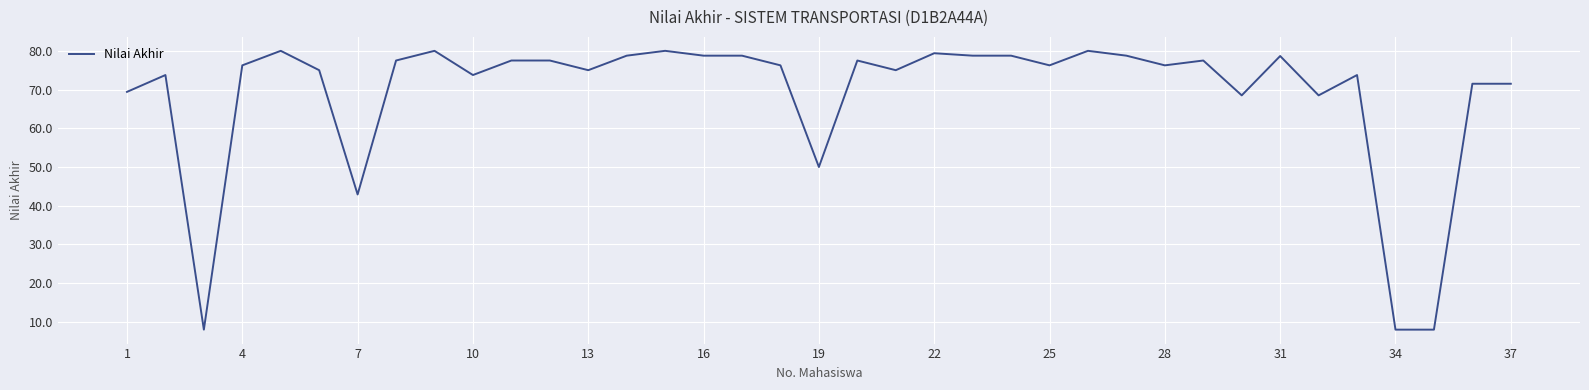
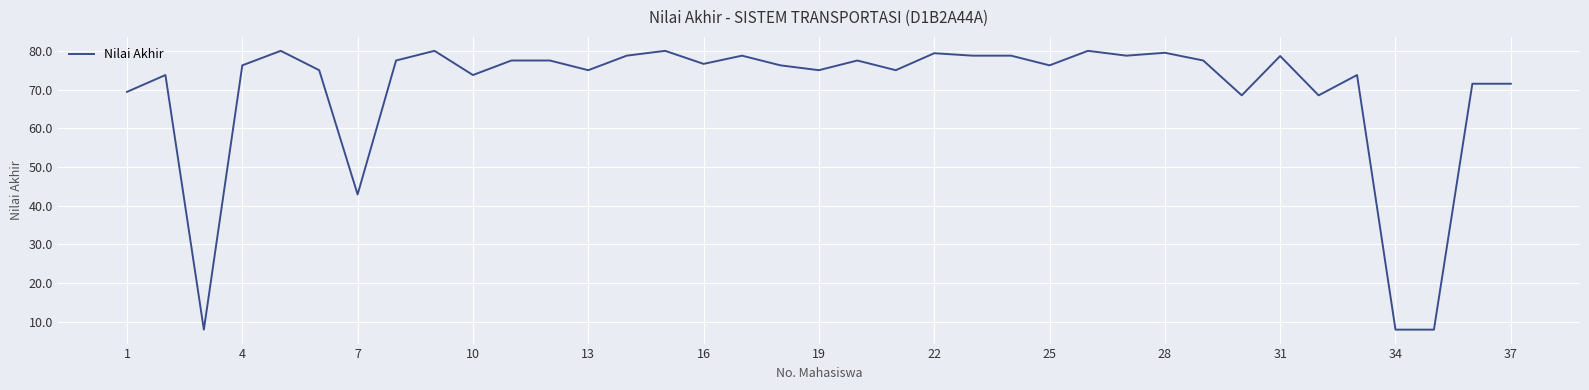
16: 79 -> 77
19: 50 -> 75
28: 76 -> 80
